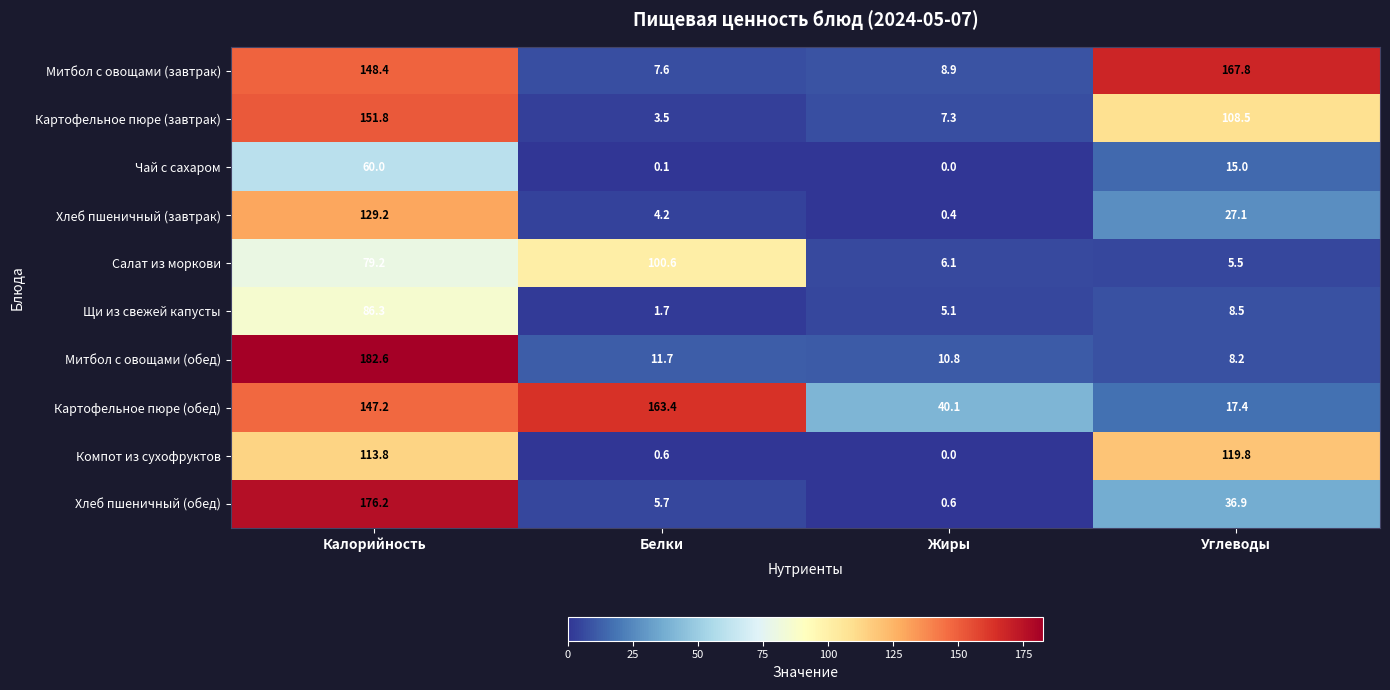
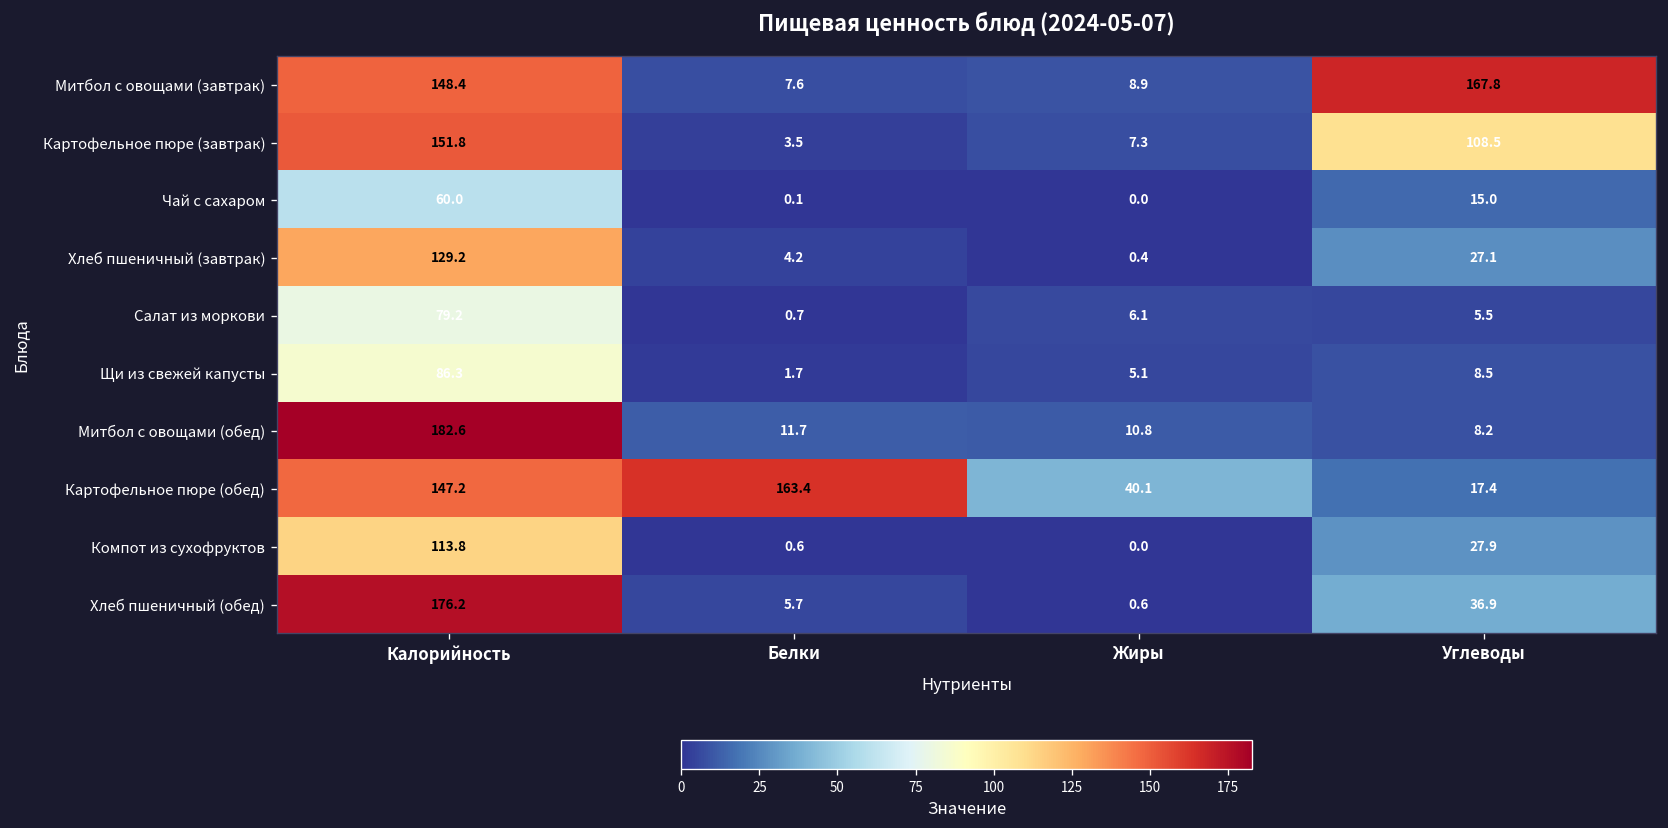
Салат из моркови, Белки: 100.6 -> 0.7
Компот из сухофруктов, Углеводы: 119.8 -> 27.9
